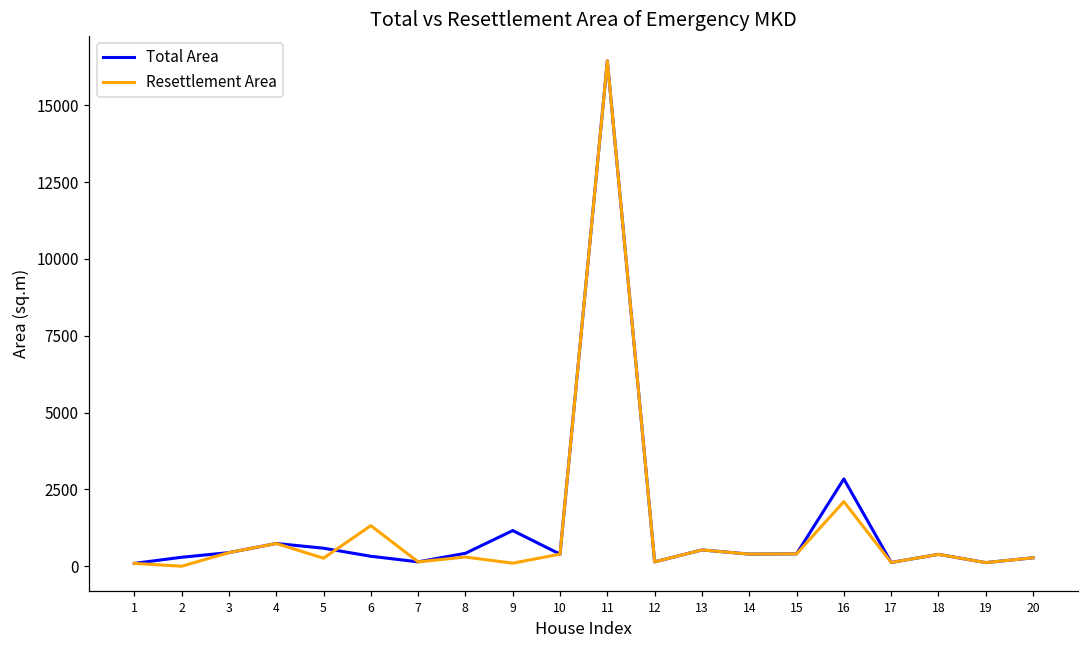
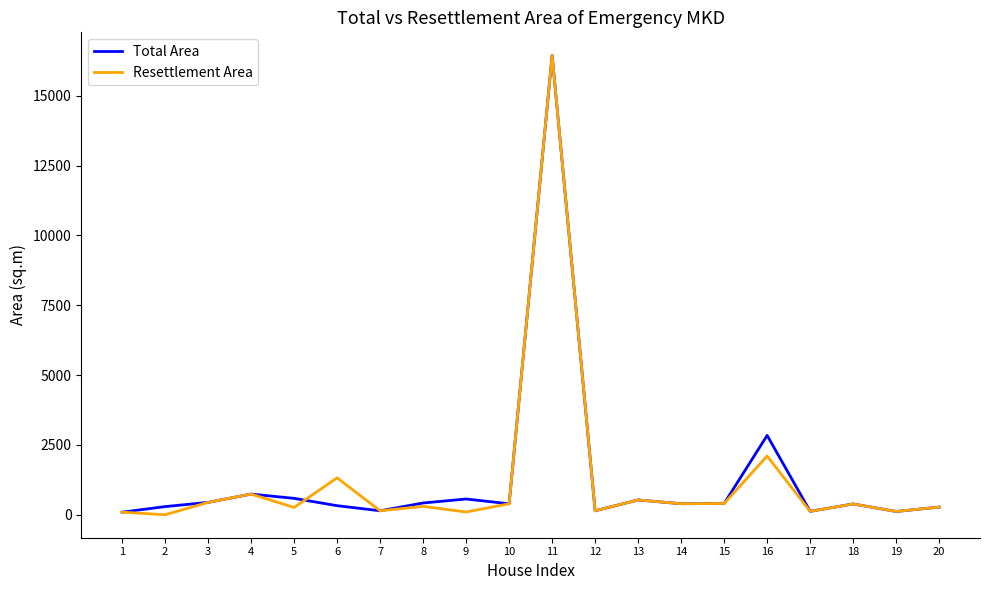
Total Area, 9: 1200 -> 600
